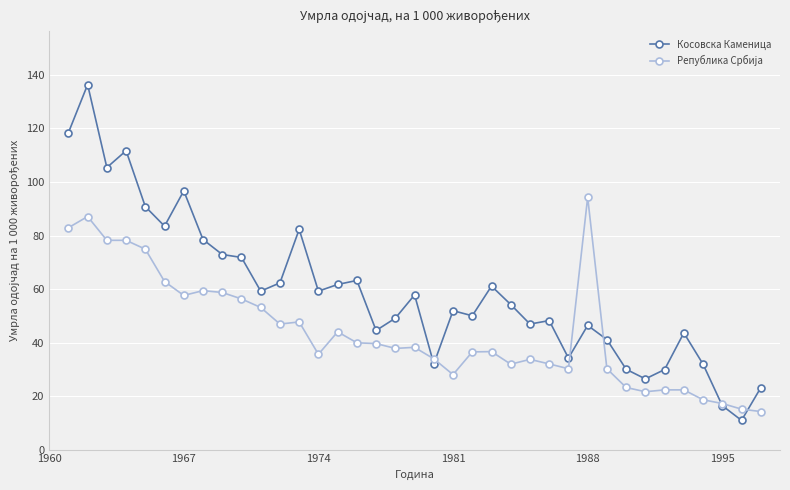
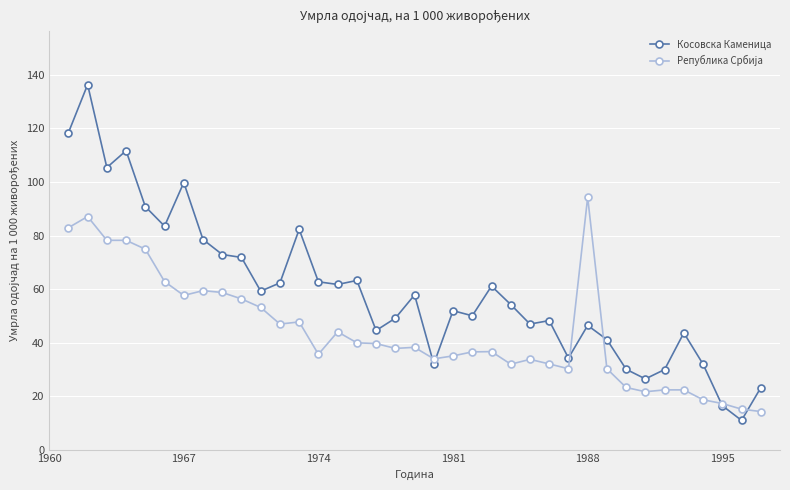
Косовска Каменица, 1967: 97 -> 100
Косовска Каменица, 1974: 59 -> 63
Република Србија, 1981: 28 -> 35
